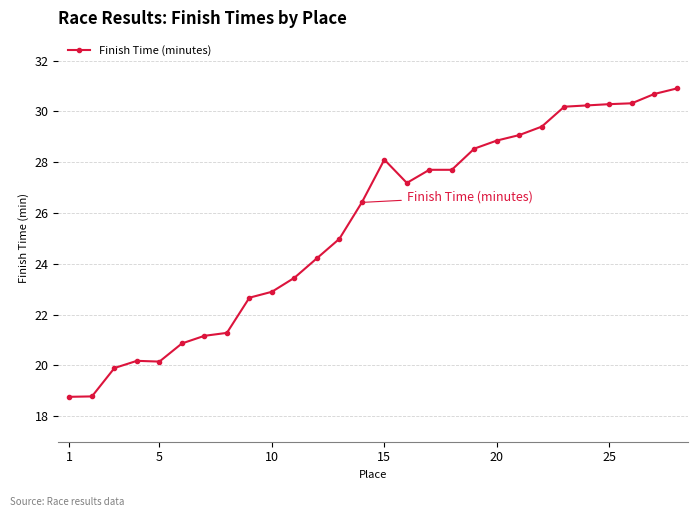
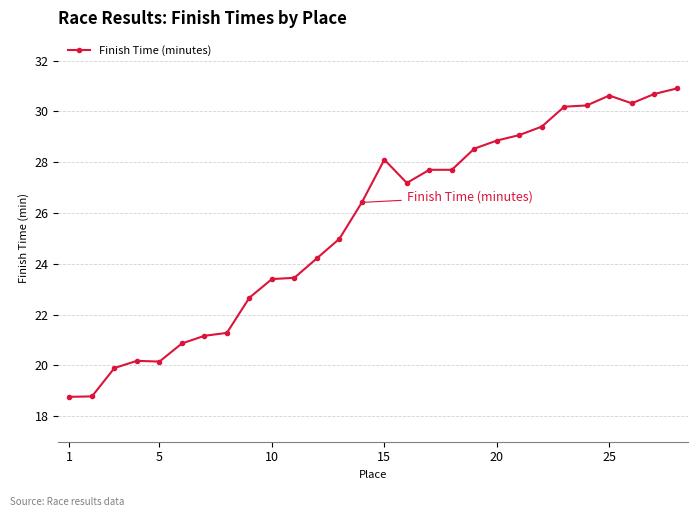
10: 22.9 -> 23.4
25: 30.3 -> 30.6
